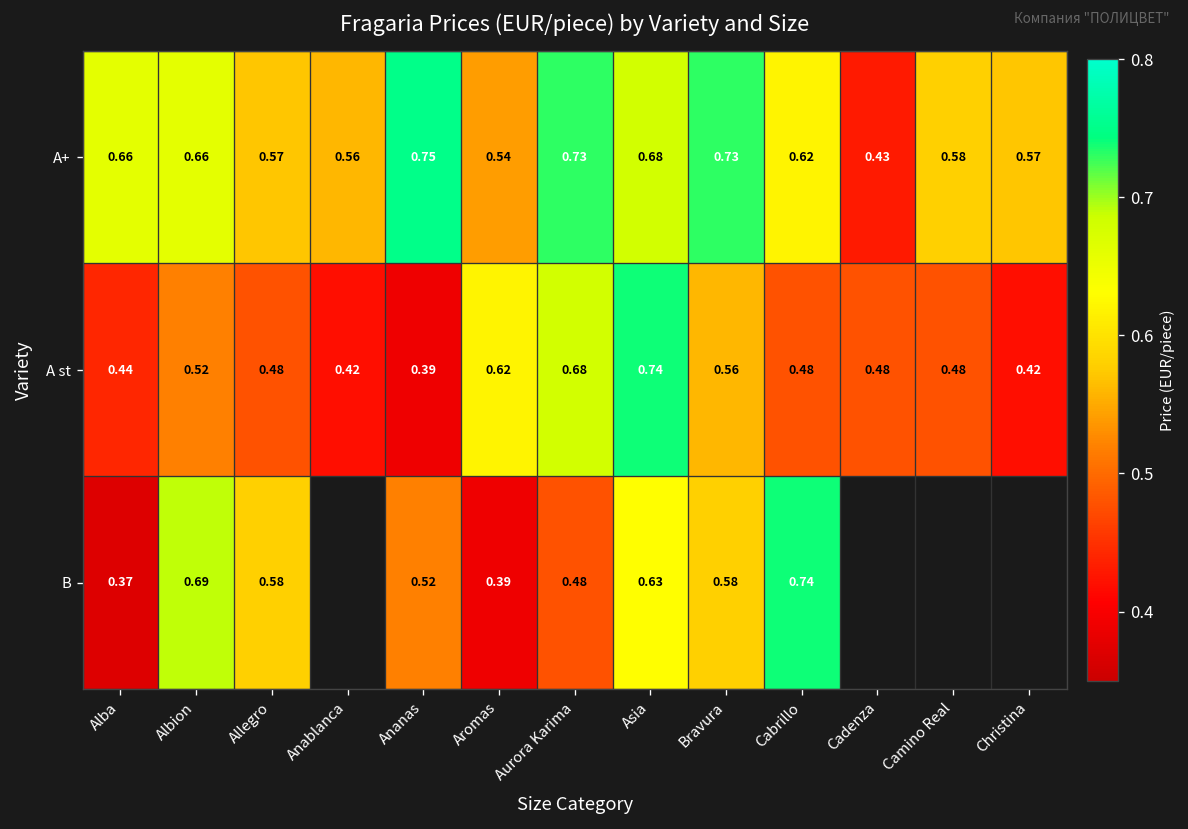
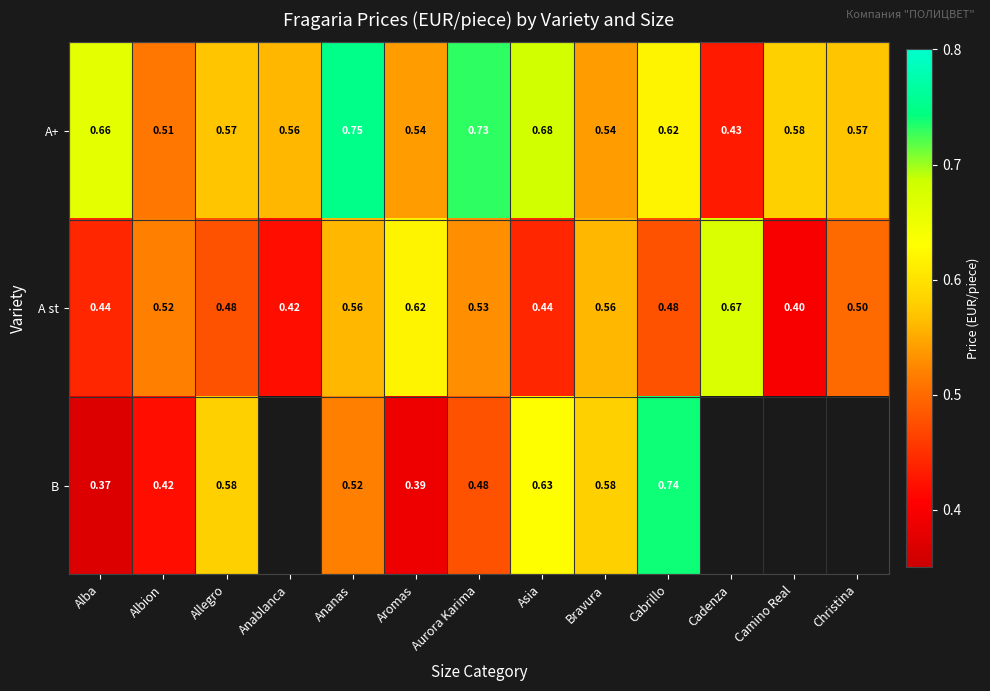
A+, Albion: 0.66 -> 0.51
A+, Bravura: 0.73 -> 0.54
A st, Ananas: 0.39 -> 0.56
A st, Aurora Karima: 0.68 -> 0.53
A st, Asia: 0.74 -> 0.44
A st, Cadenza: 0.48 -> 0.67
A st, Camino Real: 0.48 -> 0.40
A st, Christina: 0.42 -> 0.50
B, Albion: 0.69 -> 0.42
